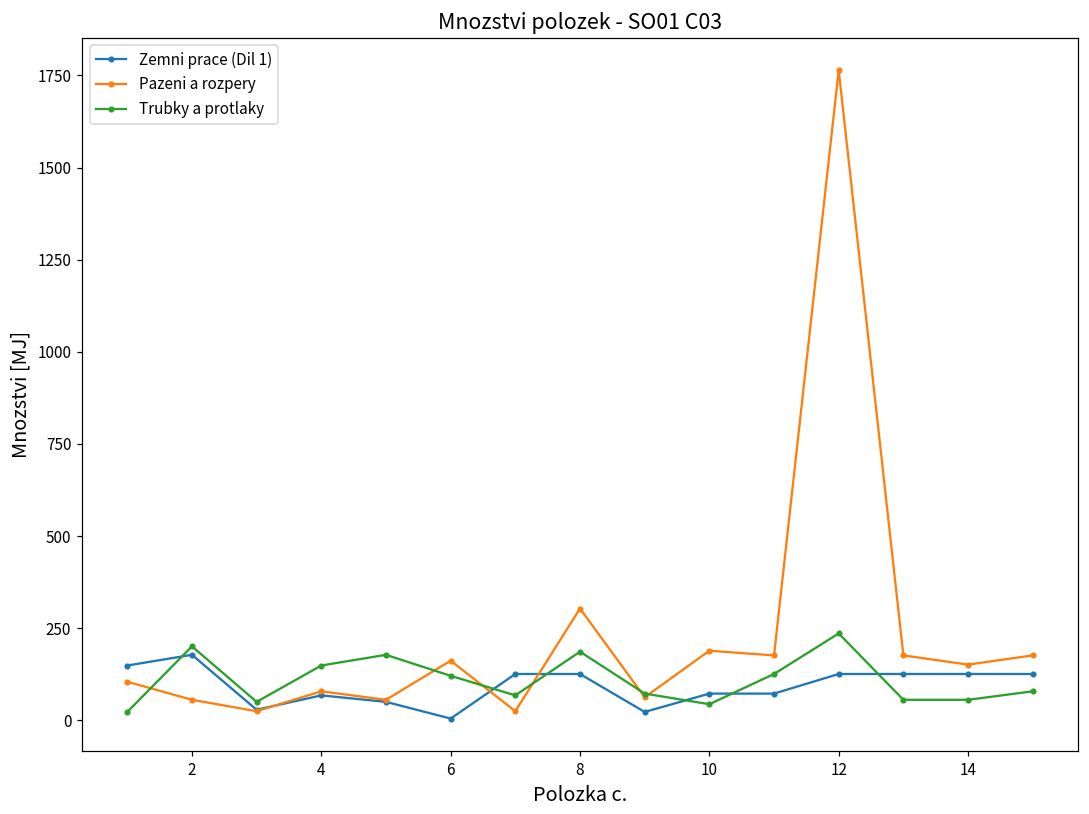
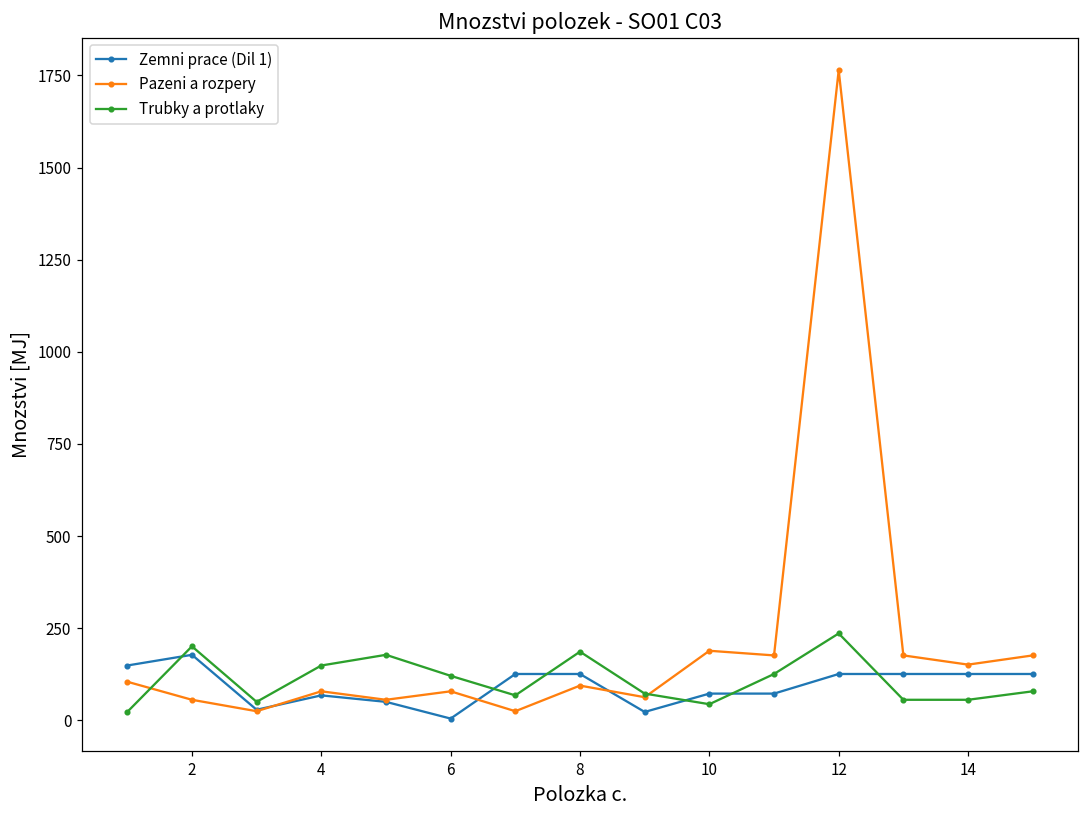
Pazeni a rozpery, 6: 160 -> 80
Pazeni a rozpery, 8: 300 -> 90
